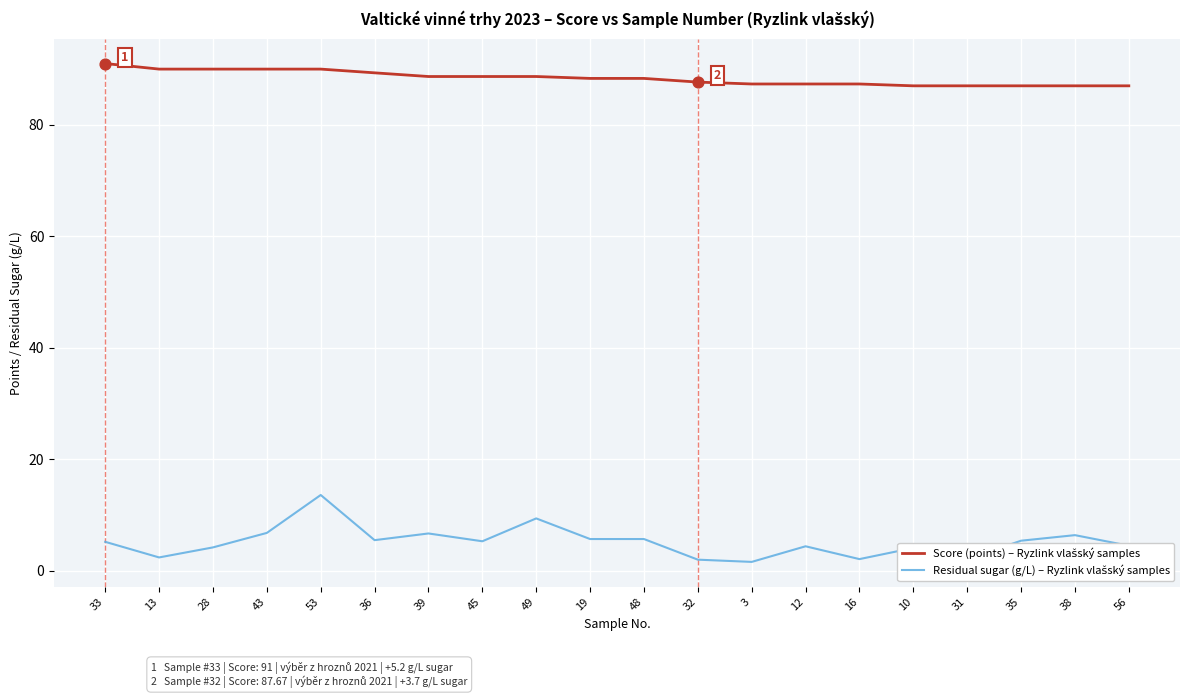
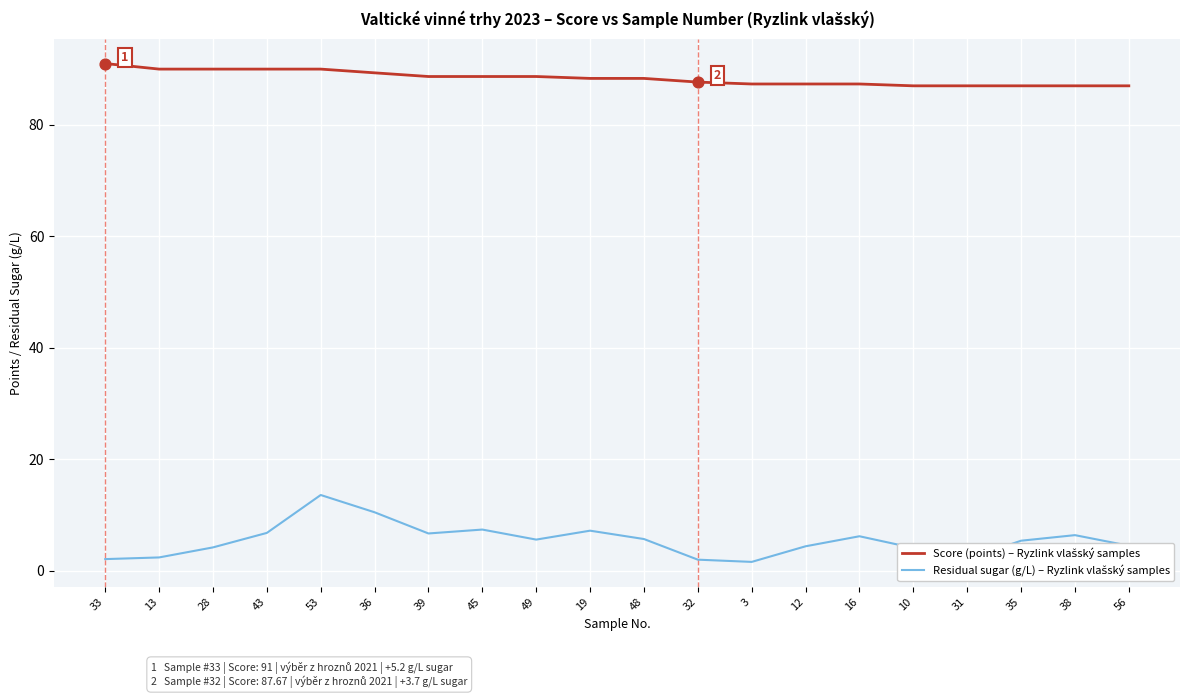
Residual sugar (g/L) – Ryzlink vlašský samples, 33: 5 -> 2
Residual sugar (g/L) – Ryzlink vlašský samples, 36: 6 -> 11
Residual sugar (g/L) – Ryzlink vlašský samples, 45: 5 -> 7
Residual sugar (g/L) – Ryzlink vlašský samples, 49: 9 -> 6
Residual sugar (g/L) – Ryzlink vlašský samples, 19: 6 -> 7
Residual sugar (g/L) – Ryzlink vlašský samples, 16: 2 -> 6
